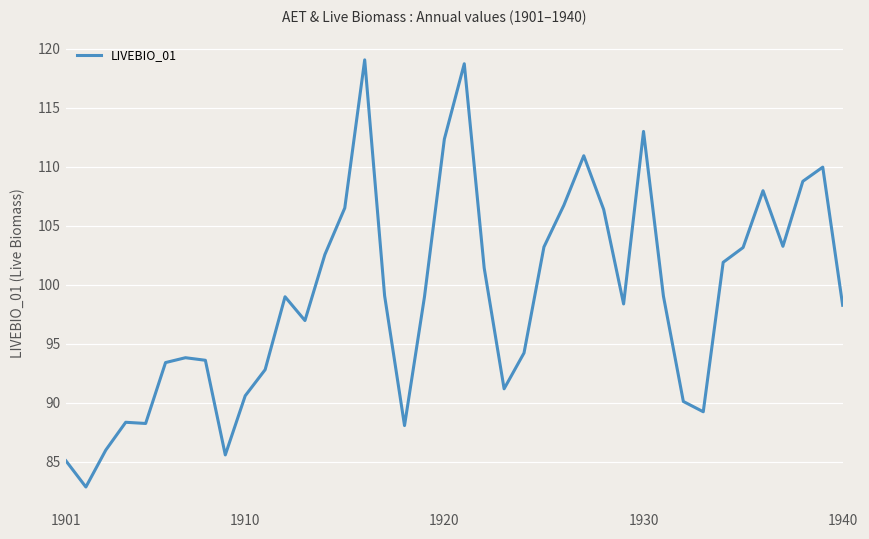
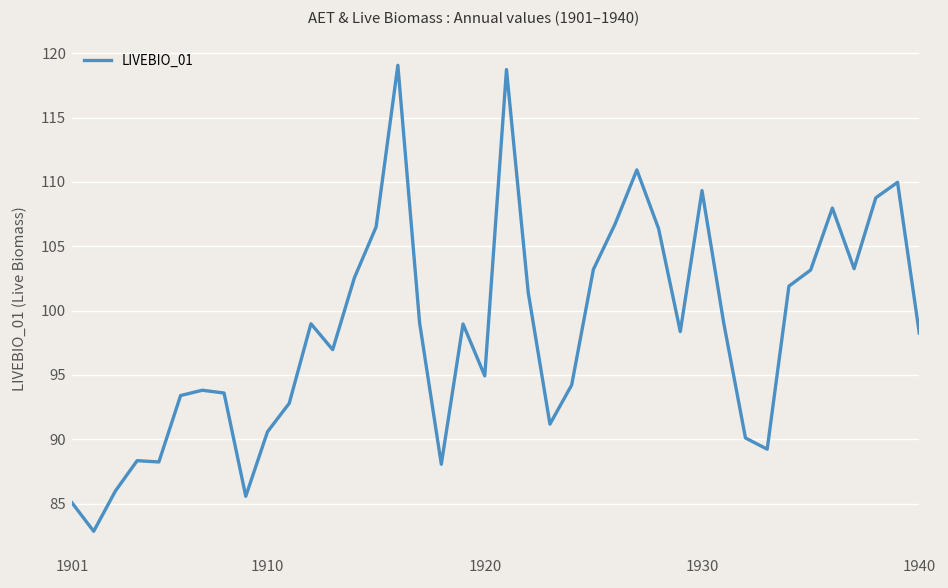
1920: 112.3 -> 94.9
1930: 113.0 -> 109.3
